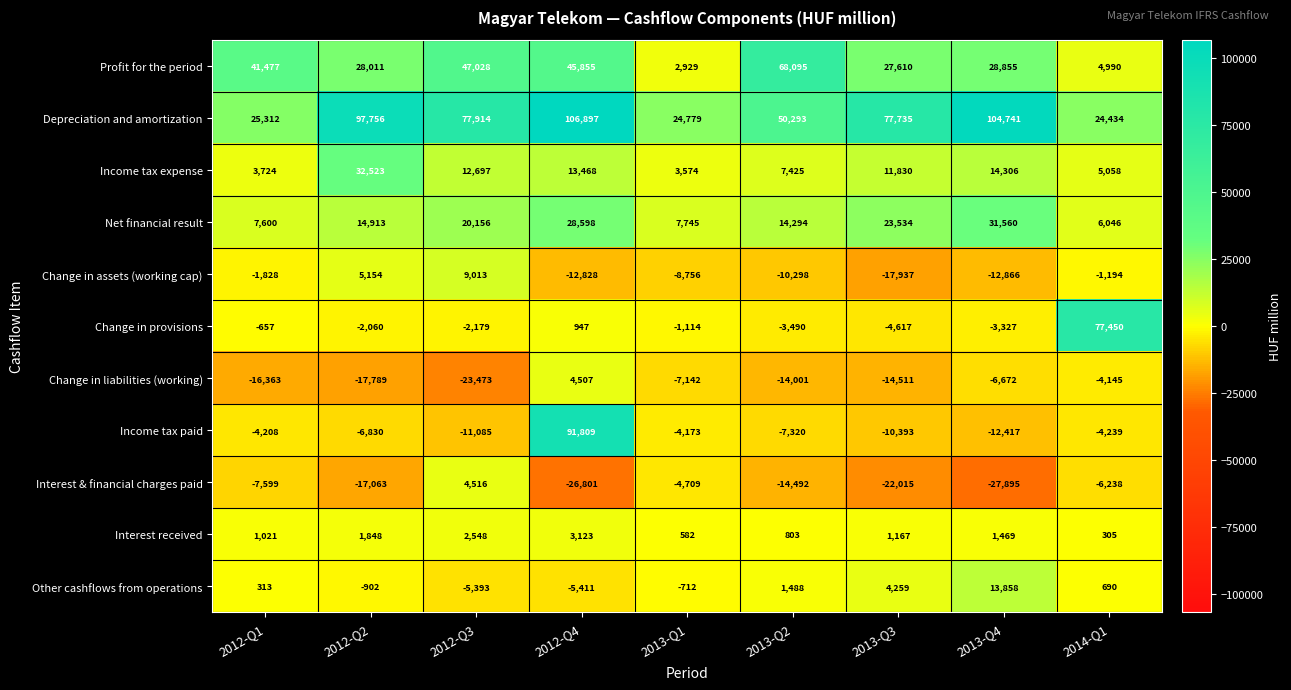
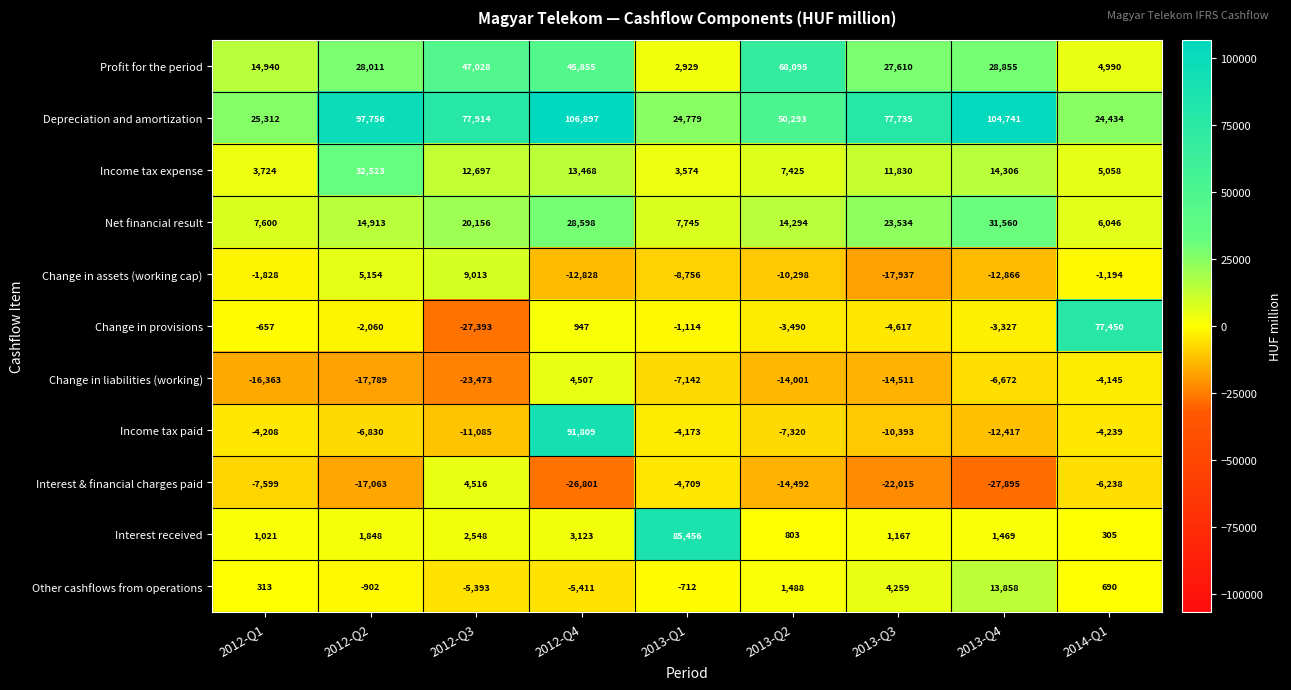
Profit for the period, 2012-Q1: 41,477 -> 14,940
Change in provisions, 2012-Q3: -2,179 -> -27,393
Interest received, 2013-Q1: 582 -> 85,456
